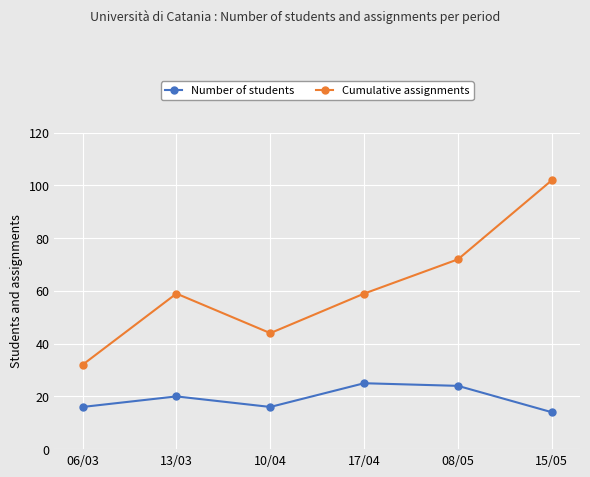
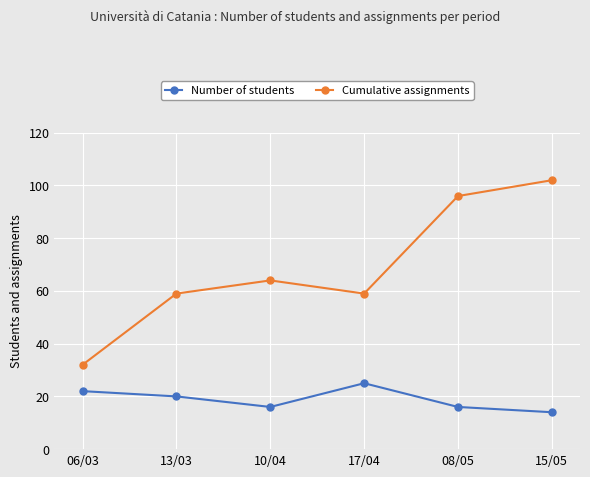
Number of students, 06/03: 16 -> 22
Cumulative assignments, 10/04: 44 -> 64
Number of students, 08/05: 24 -> 16
Cumulative assignments, 08/05: 72 -> 96
